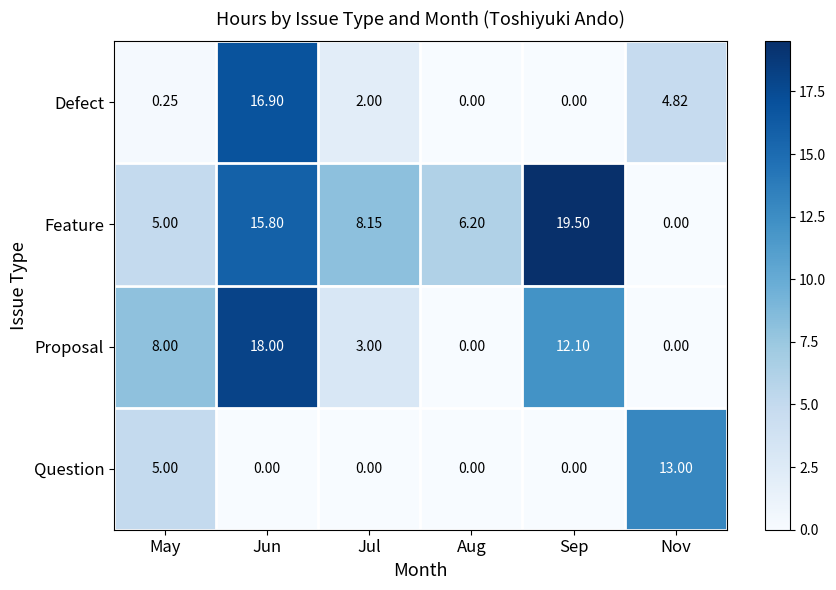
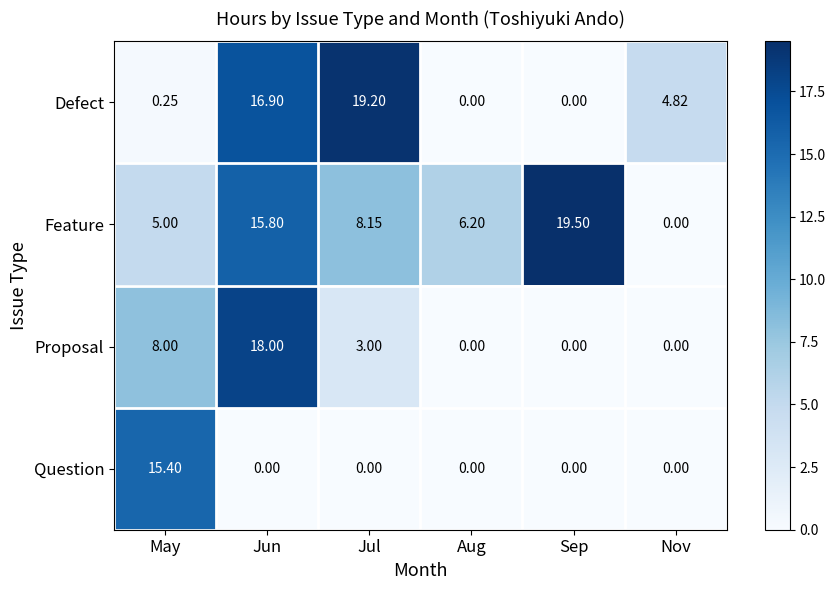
Defect, Jul: 2.00 -> 19.20
Proposal, Sep: 12.10 -> 0.00
Question, May: 5.00 -> 15.40
Question, Nov: 13.00 -> 0.00
